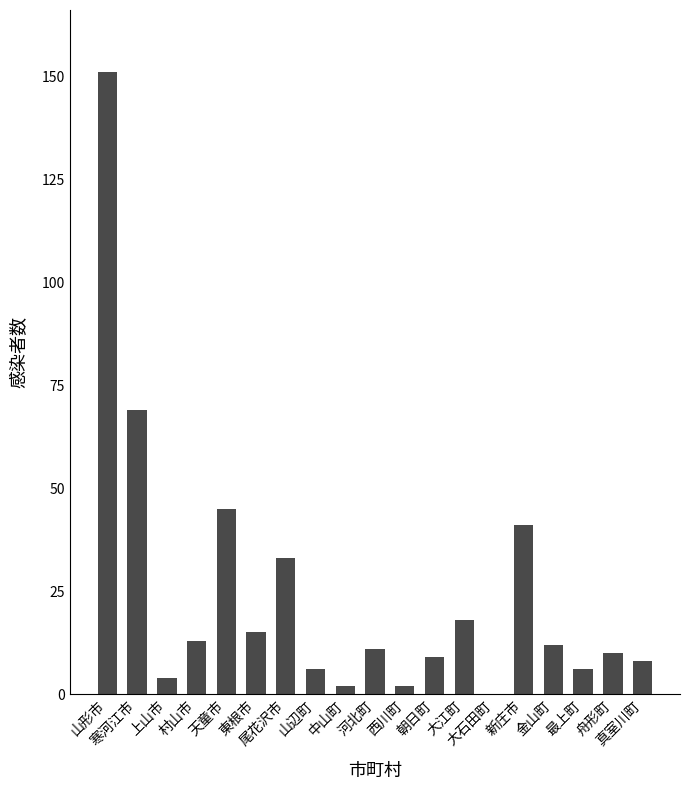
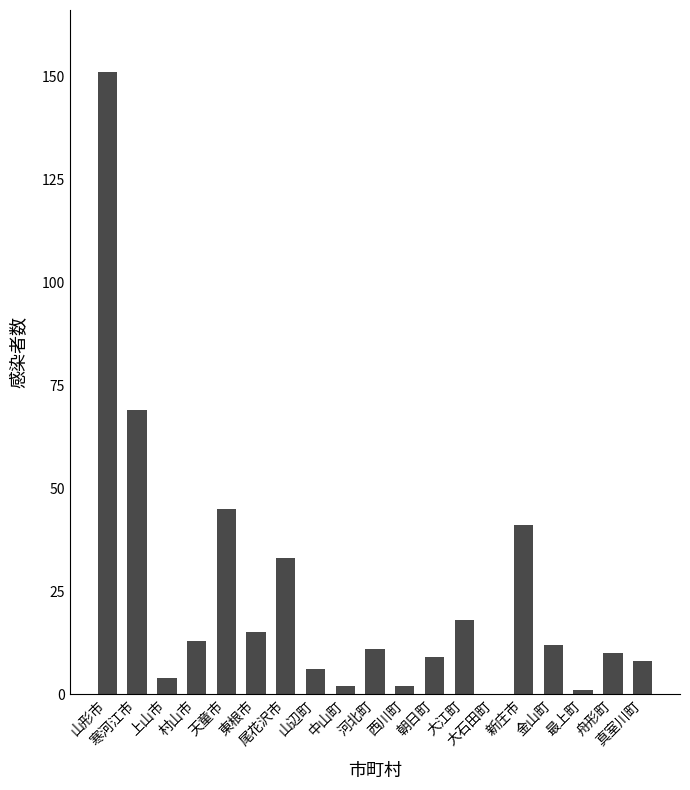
最上町: 6 -> 1
